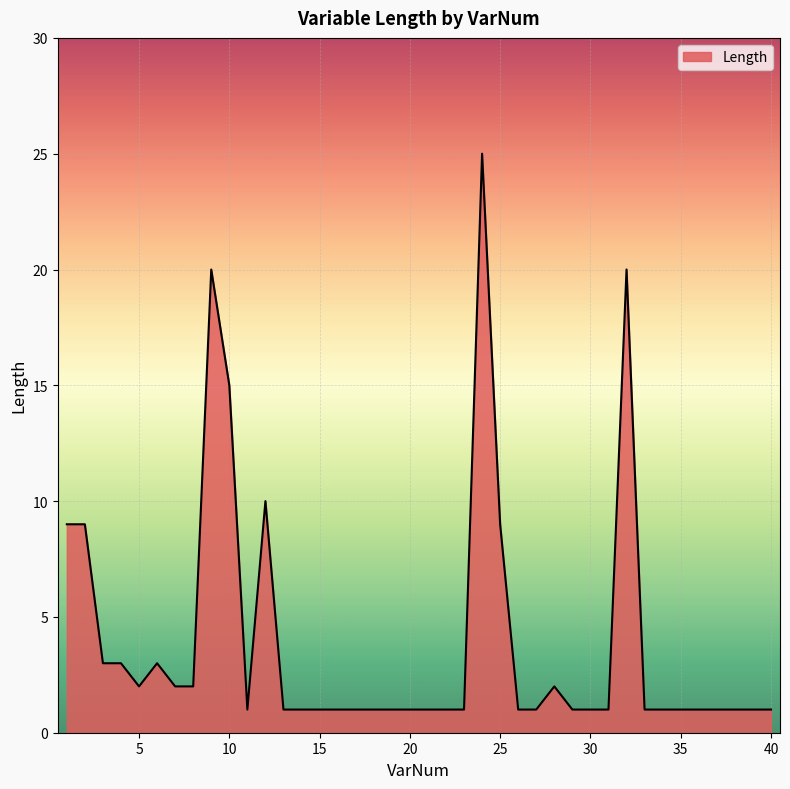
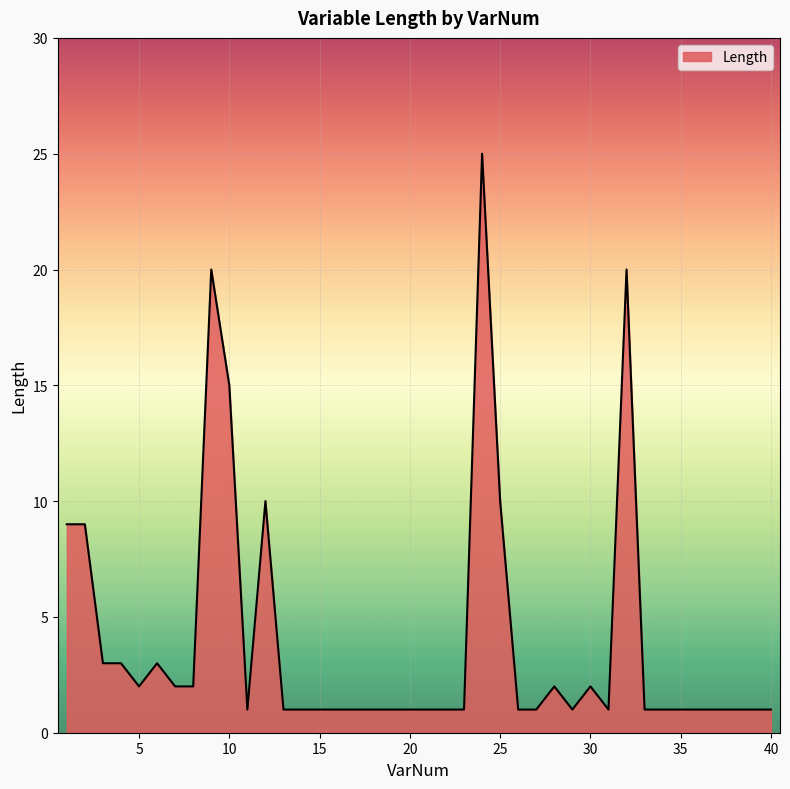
25: 9 -> 10
30: 1 -> 2
